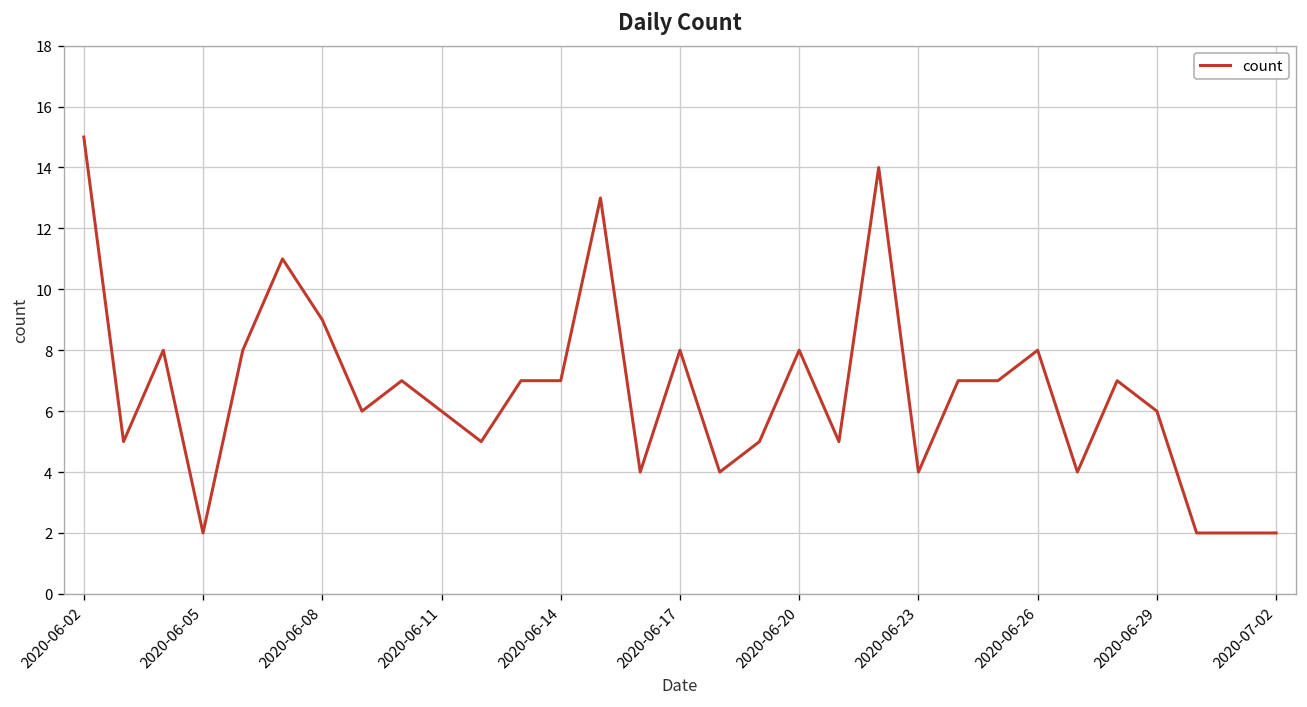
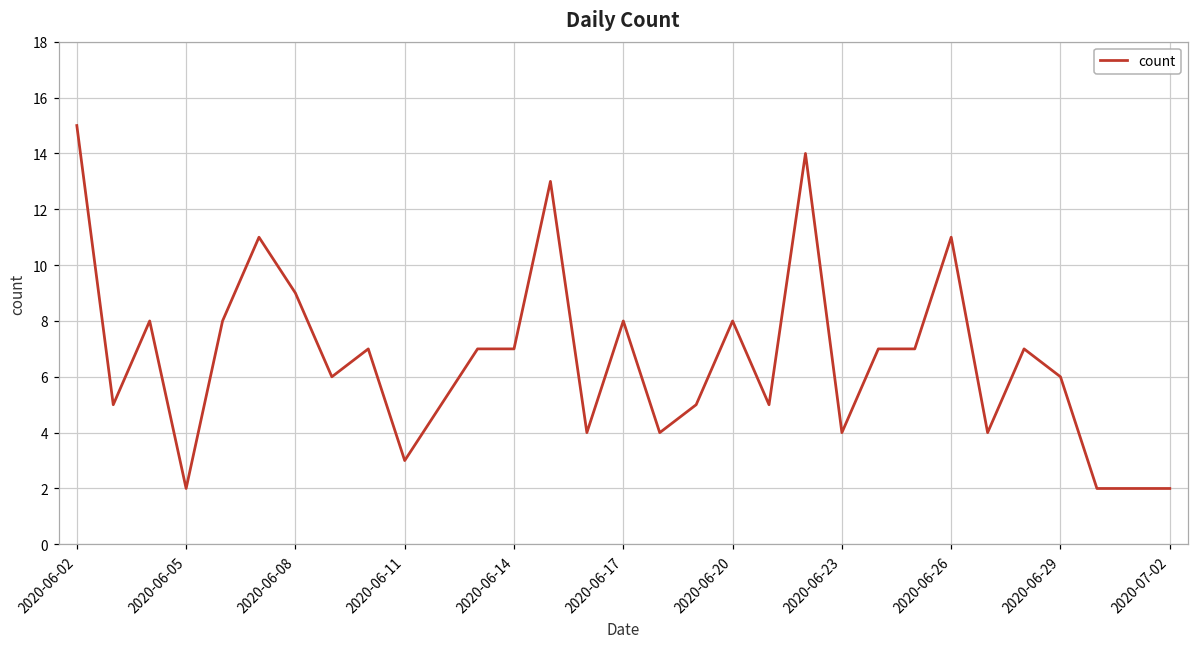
2020-06-11: 6 -> 3
2020-06-26: 8 -> 11
